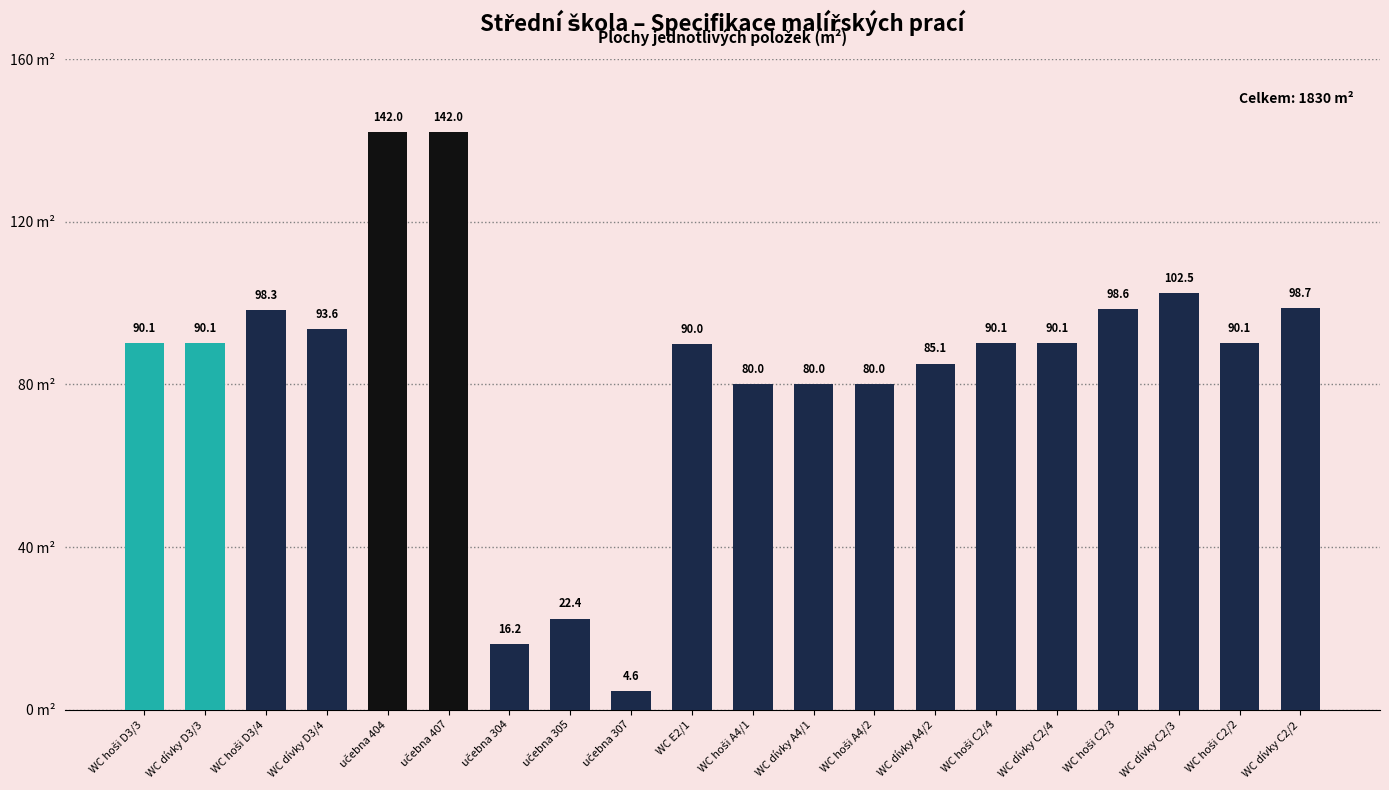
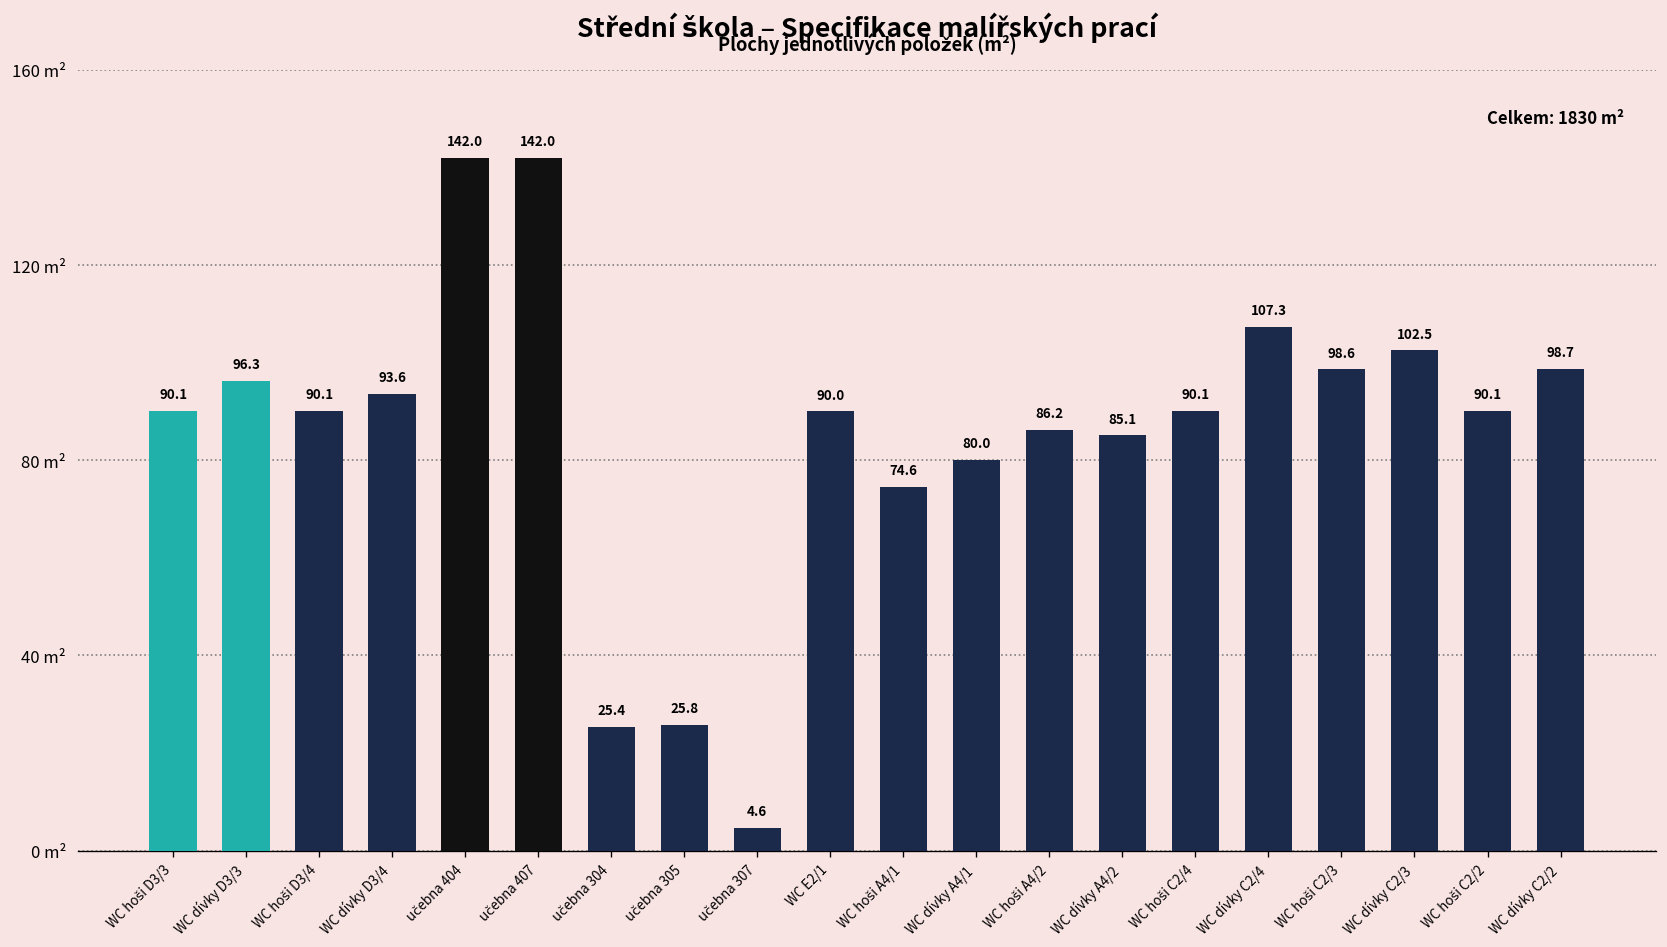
WC dívky D3/3: 90.1 -> 96.3
WC hoši D3/4: 98.3 -> 90.1
učebna 304: 16.2 -> 25.4
učebna 305: 22.4 -> 25.8
WC hoši A4/1: 80.0 -> 74.6
WC hoši A4/2: 80.0 -> 86.2
WC dívky C2/4: 90.1 -> 107.3
